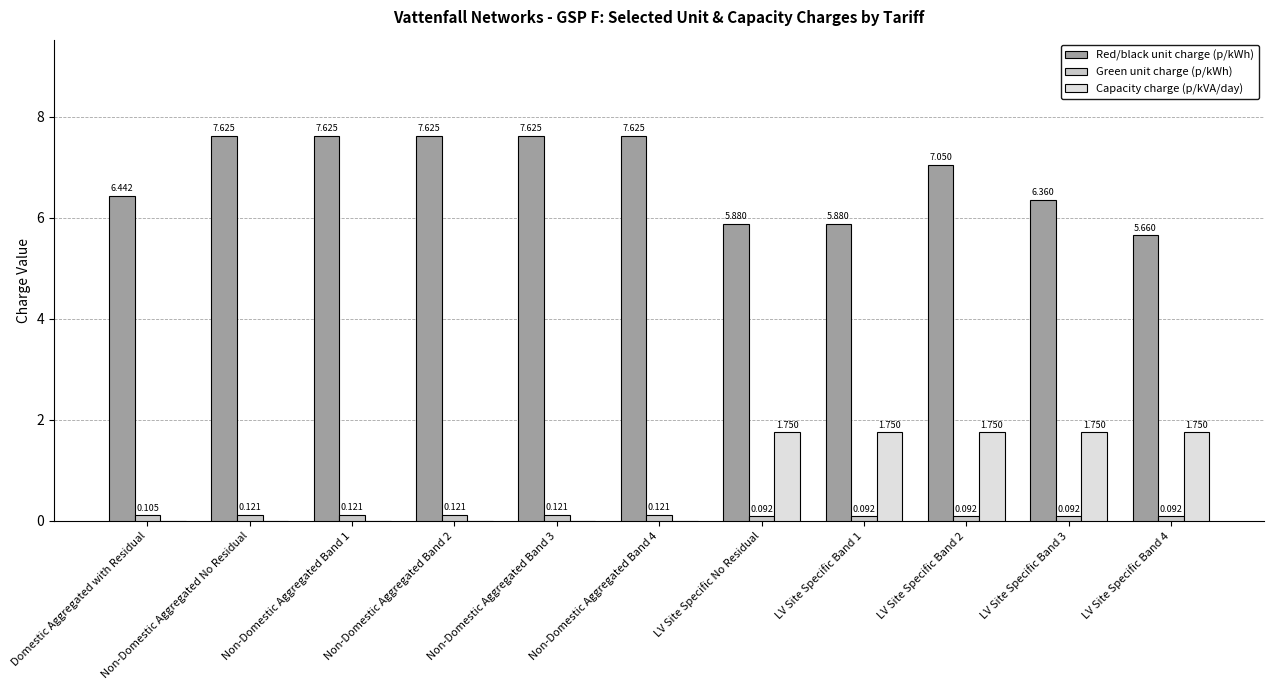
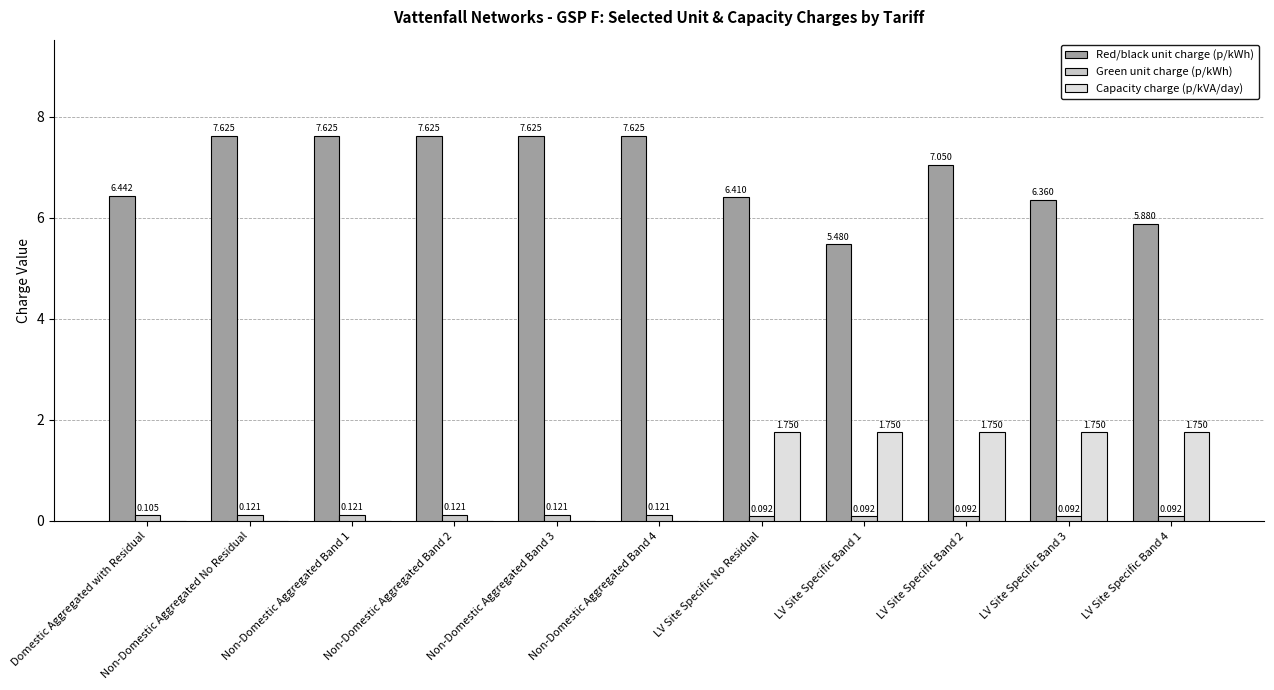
Red/black unit charge (p/kWh), LV Site Specific No Residual: 5.880 -> 6.410
Red/black unit charge (p/kWh), LV Site Specific Band 1: 5.880 -> 5.480
Red/black unit charge (p/kWh), LV Site Specific Band 4: 5.660 -> 5.880
